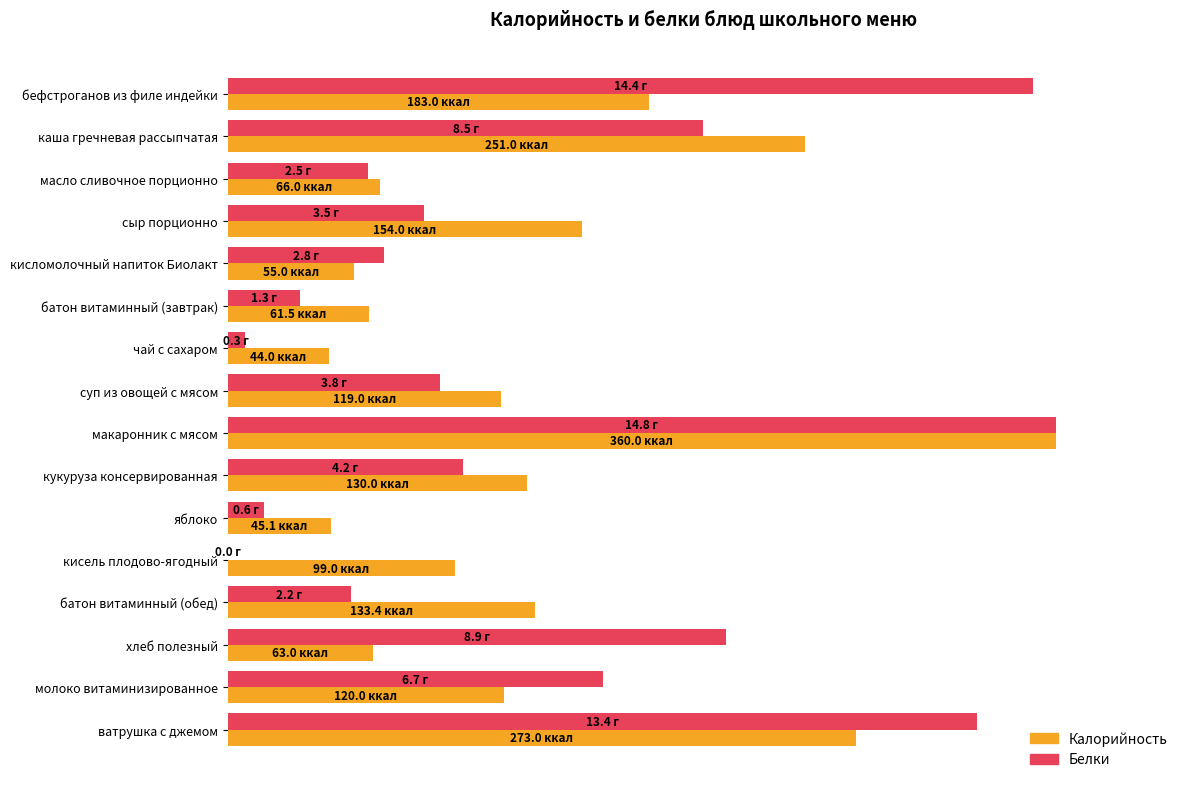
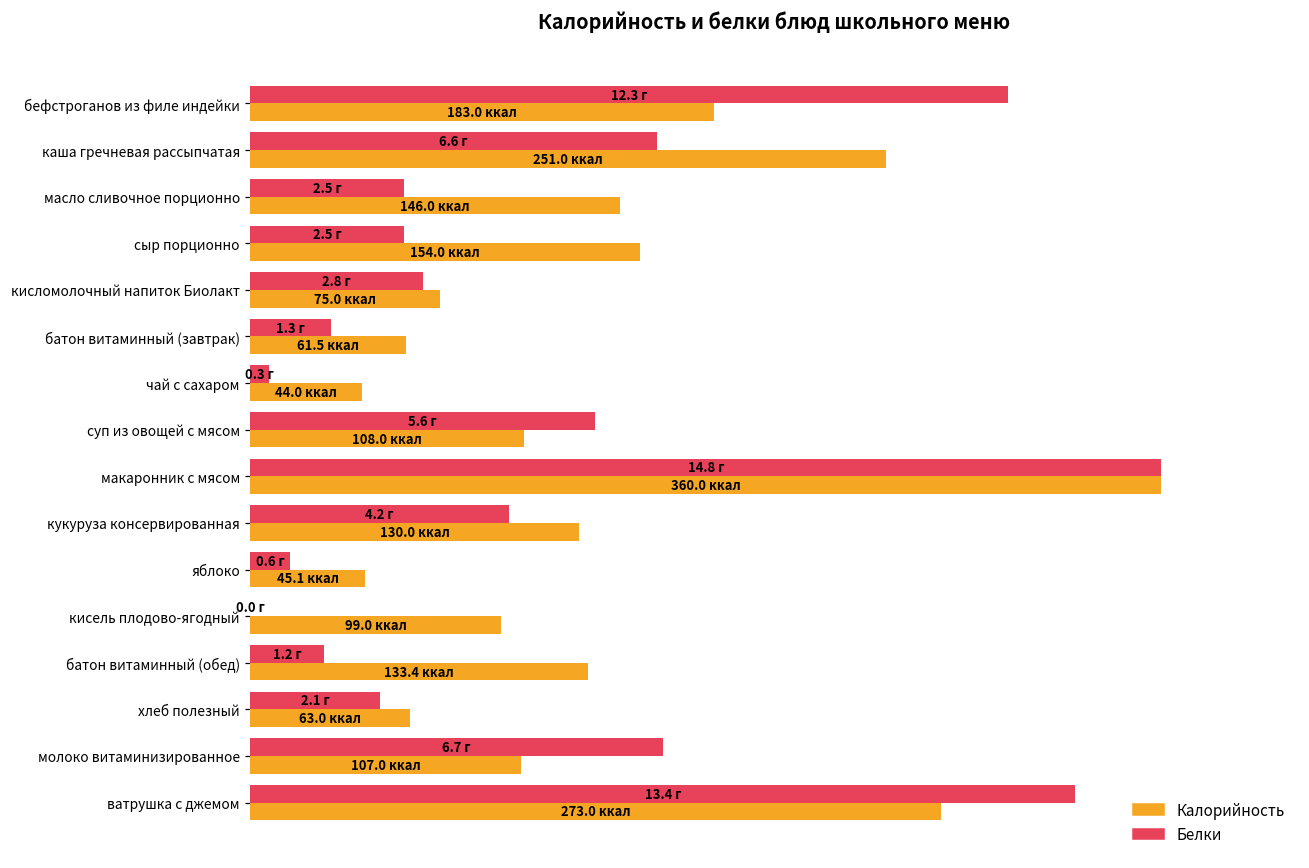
Белки, бефстроганов из филе индейки: 14.4 -> 12.3
Белки, каша гречневая рассыпчатая: 8.5 -> 6.6
Калорийность, масло сливочное порционно: 66.0 -> 146.0
Белки, сыр порционно: 3.5 -> 2.5
Калорийность, кисломолочный напиток Биолакт: 55.0 -> 75.0
Белки, суп из овощей с мясом: 3.8 -> 5.6
Калорийность, суп из овощей с мясом: 119.0 -> 108.0
Белки, батон витаминный (обед): 2.2 -> 1.2
Белки, хлеб полезный: 8.9 -> 2.1
Калорийность, молоко витаминизированное: 120.0 -> 107.0
